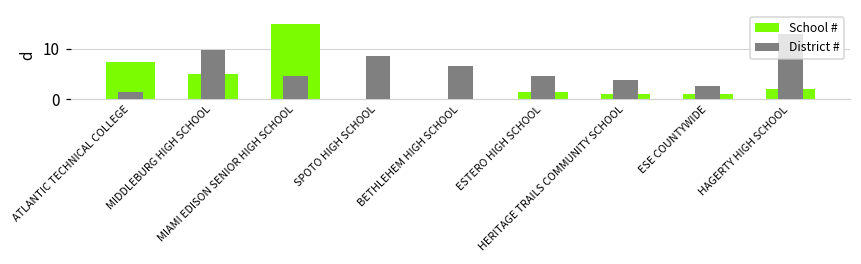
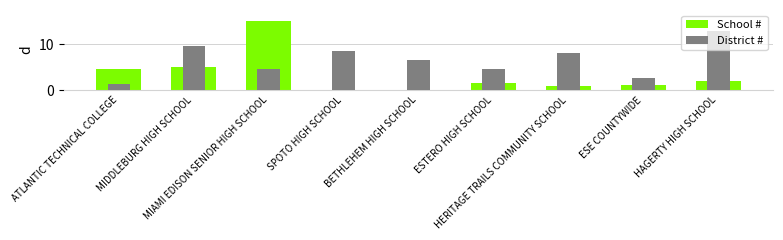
School #, ATLANTIC TECHNICAL COLLEGE: 7 -> 5
District #, HERITAGE TRAILS COMMUNITY SCHOOL: 4 -> 8
